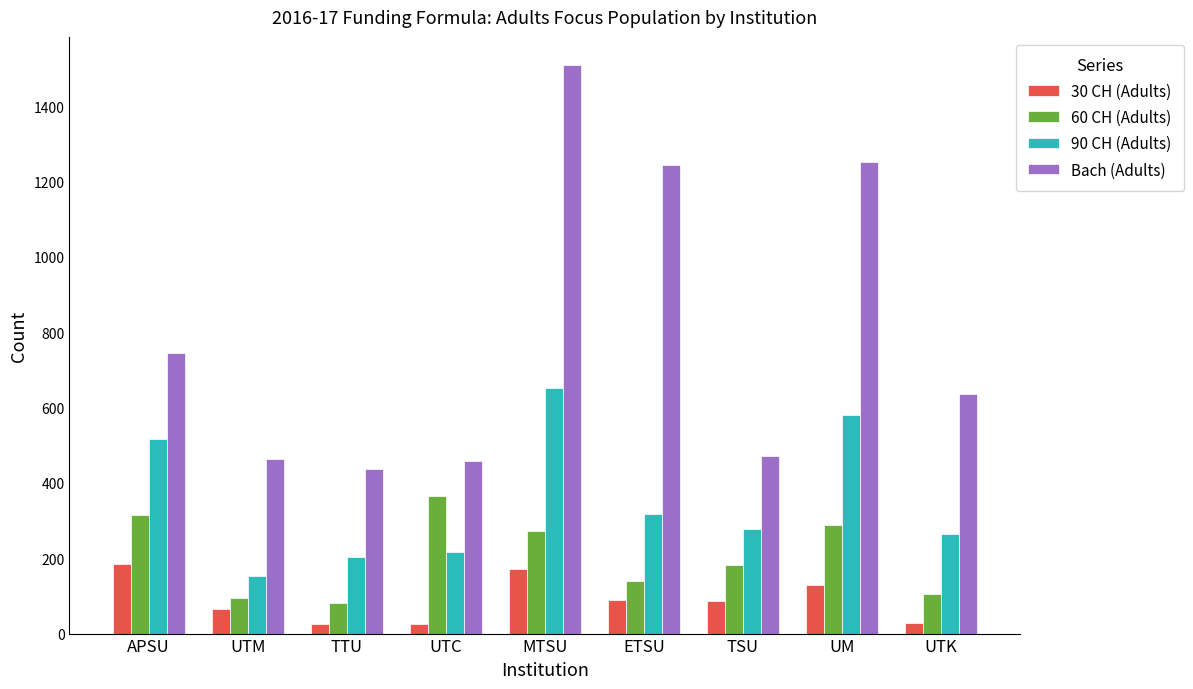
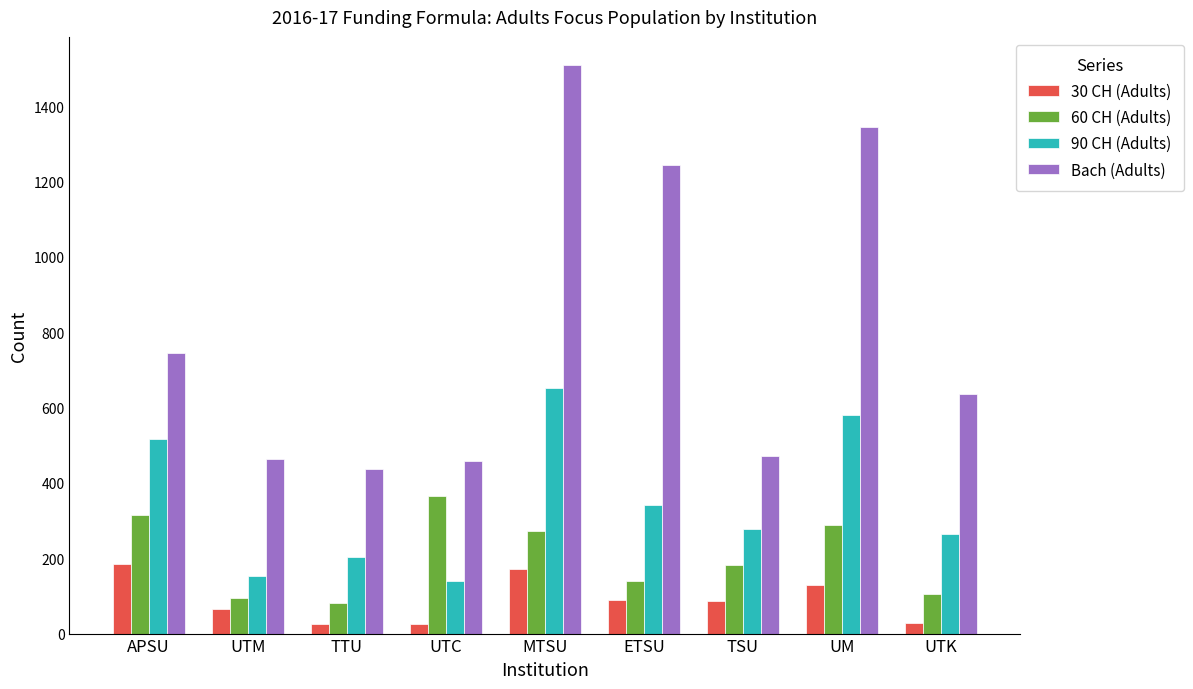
90 CH (Adults), UTC: 220 -> 140
90 CH (Adults), ETSU: 320 -> 340
Bach (Adults), UM: 1250 -> 1340
